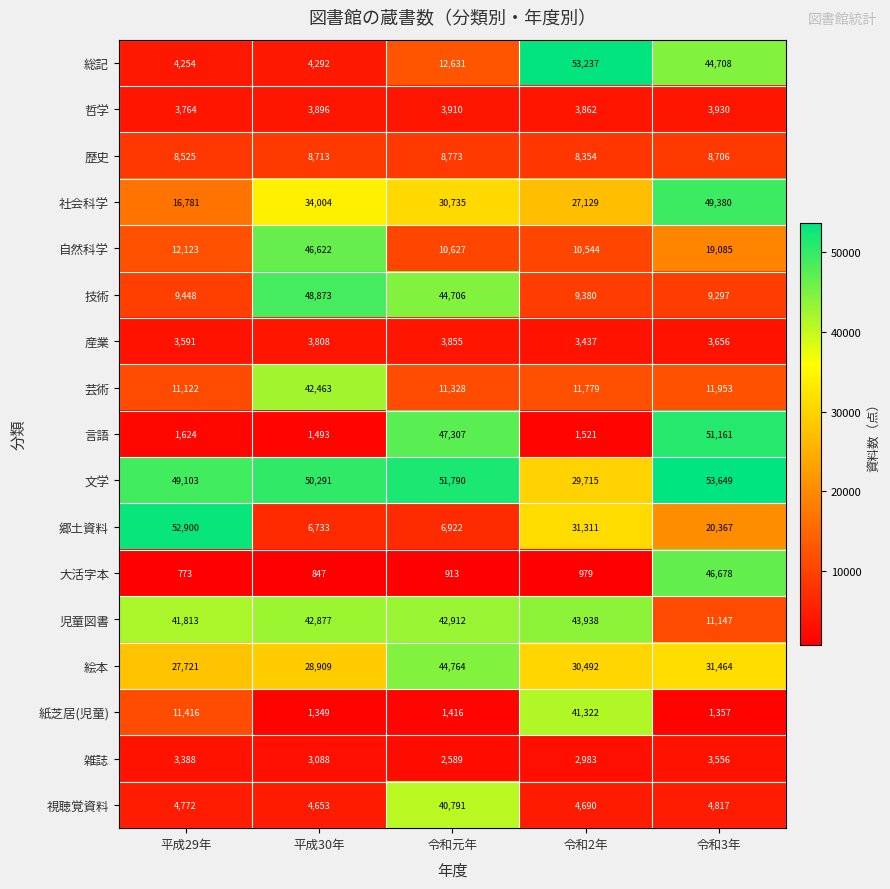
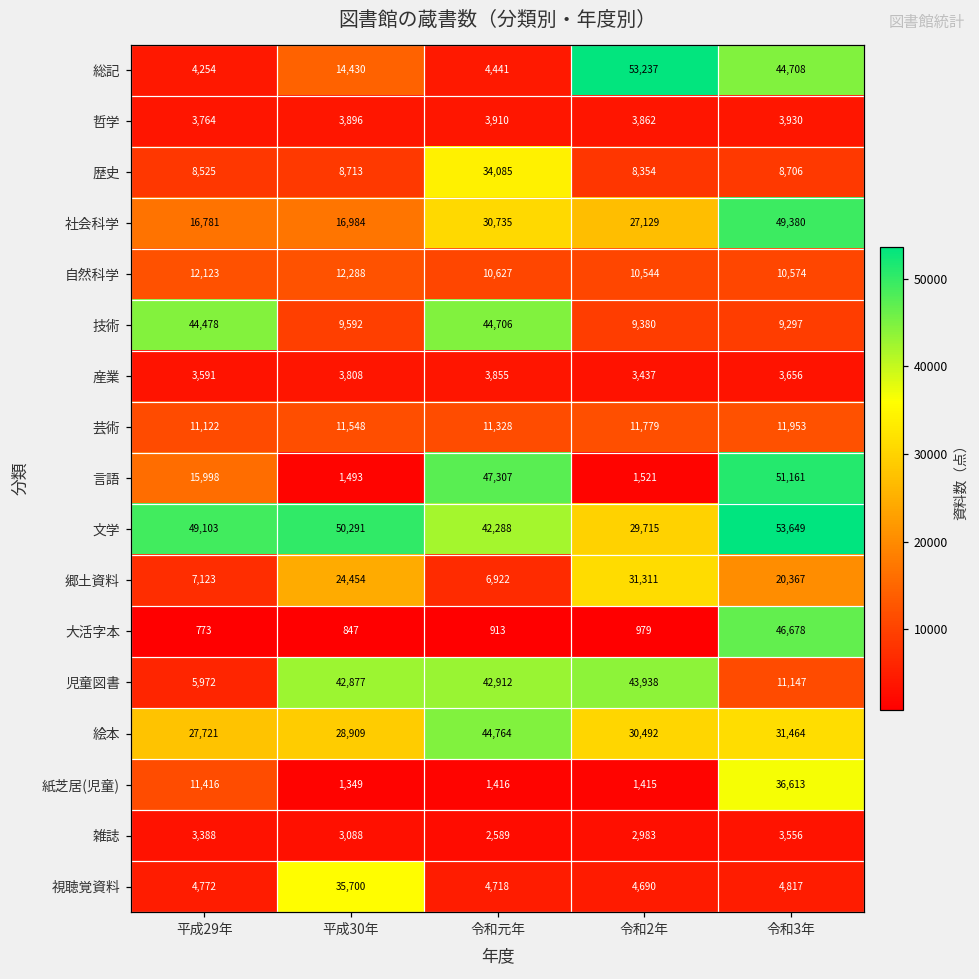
総記, 平成30年: 4,292 -> 14,430
総記, 令和元年: 12,631 -> 4,441
歴史, 令和元年: 8,773 -> 34,085
社会科学, 平成30年: 34,004 -> 16,984
自然科学, 平成30年: 46,622 -> 12,288
自然科学, 令和3年: 19,085 -> 10,574
技術, 平成29年: 9,448 -> 44,478
技術, 平成30年: 48,873 -> 9,592
芸術, 平成30年: 42,463 -> 11,548
言語, 平成29年: 1,624 -> 15,998
文学, 令和元年: 51,790 -> 42,288
郷土資料, 平成29年: 52,900 -> 7,123
郷土資料, 平成30年: 6,733 -> 24,454
児童図書, 平成29年: 41,813 -> 5,972
紙芝居(児童), 令和2年: 41,322 -> 1,415
紙芝居(児童), 令和3年: 1,357 -> 36,613
視聴覚資料, 平成30年: 4,653 -> 35,700
視聴覚資料, 令和元年: 40,791 -> 4,718
